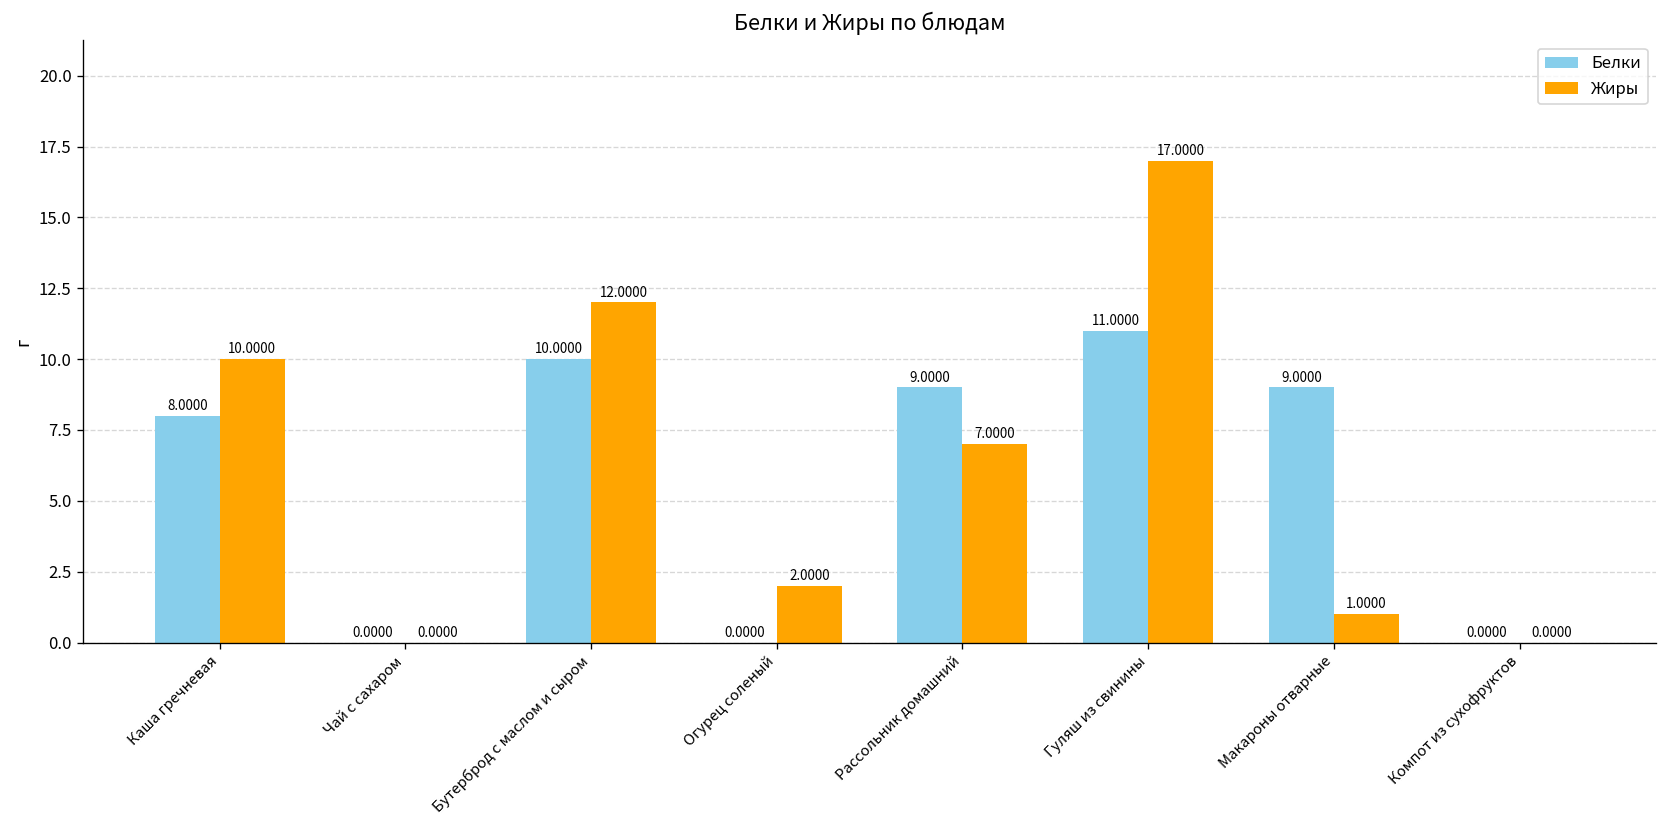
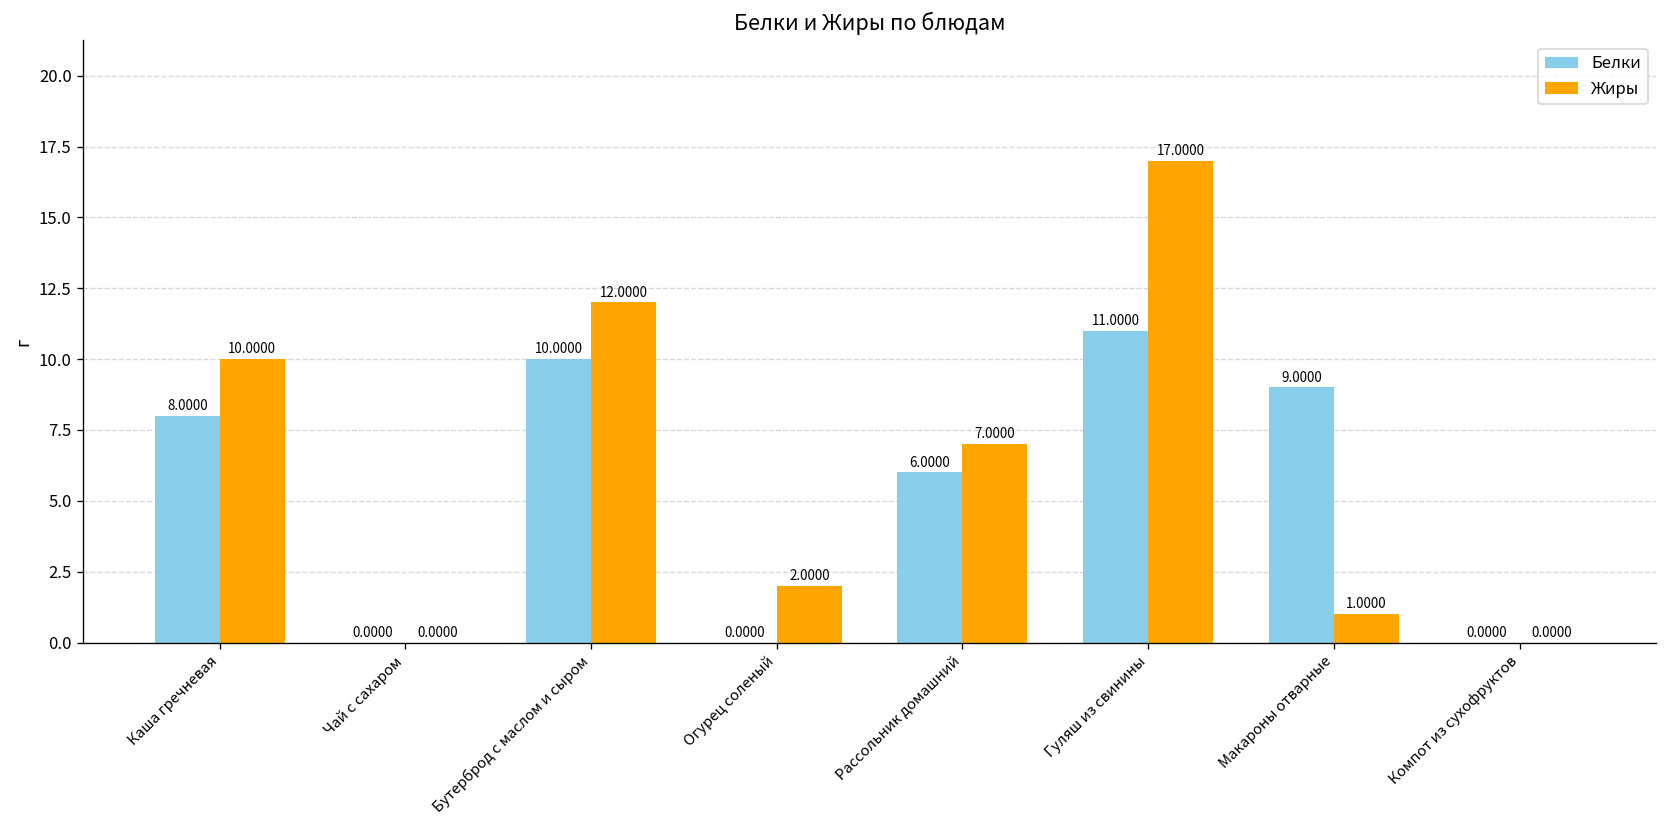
Белки, Рассольник домашний: 9.0000 -> 6.0000
